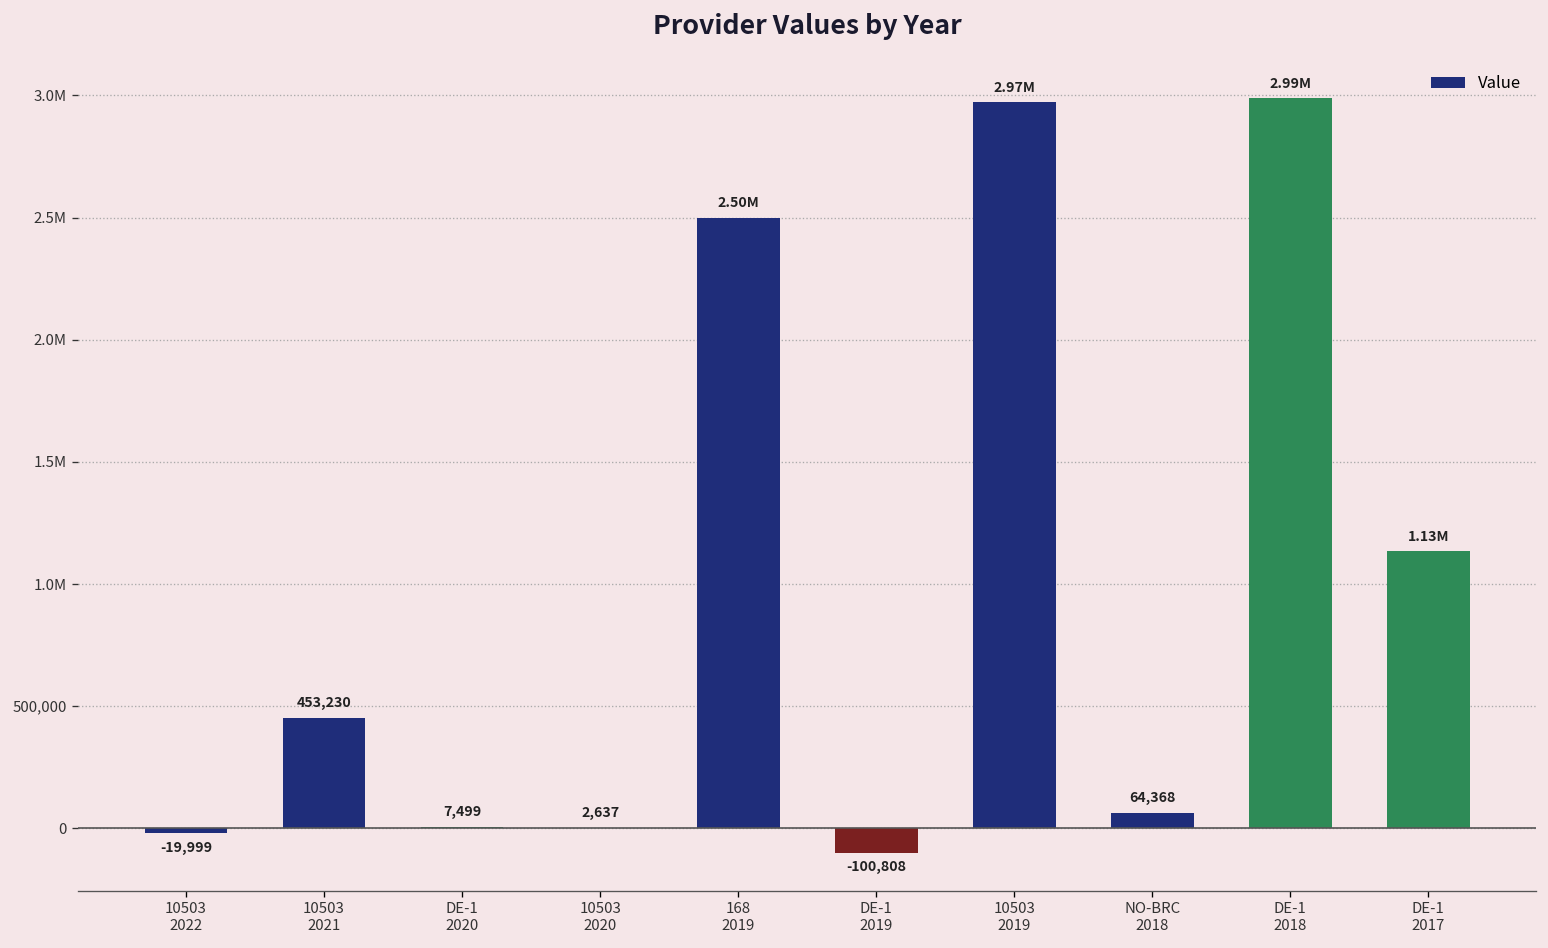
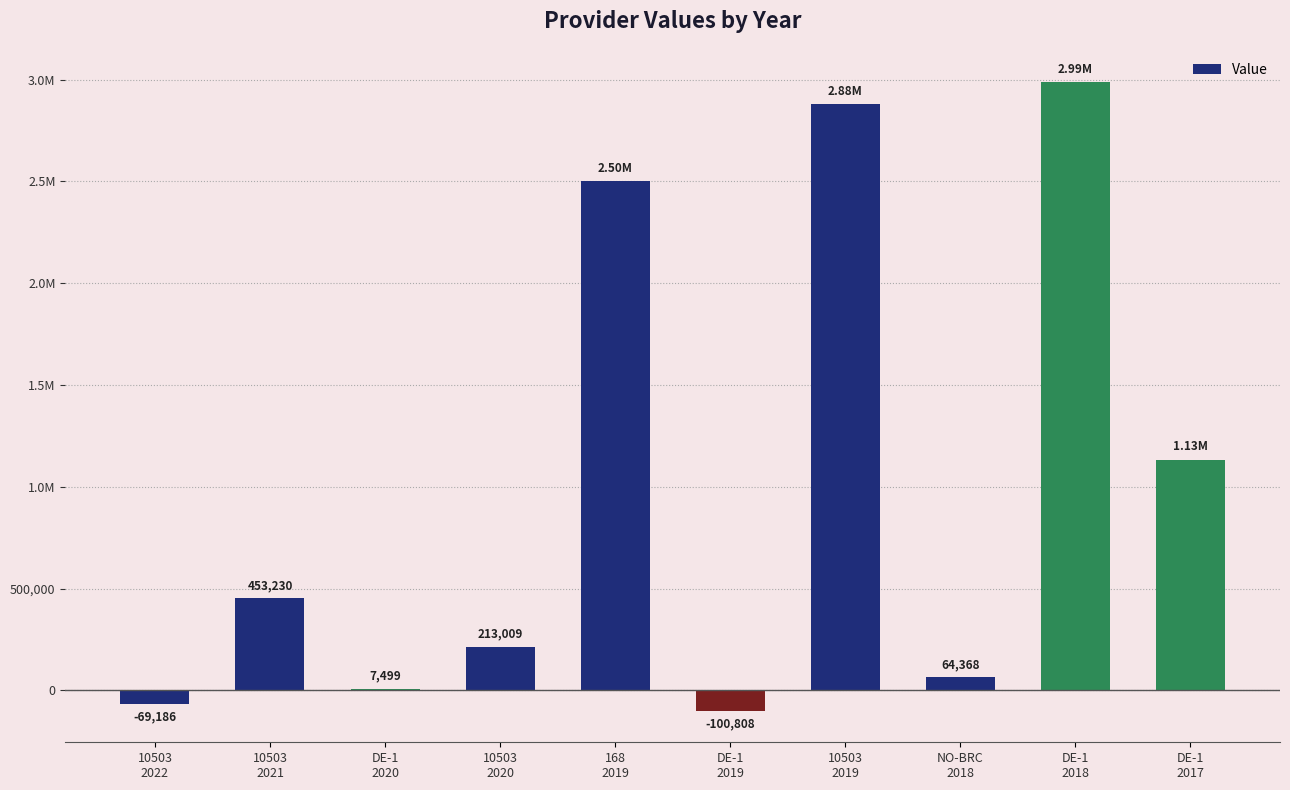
10503 2022: -19,999 -> -69,186
10503 2020: 2,637 -> 213,009
10503 2019: 2.97M -> 2.88M
